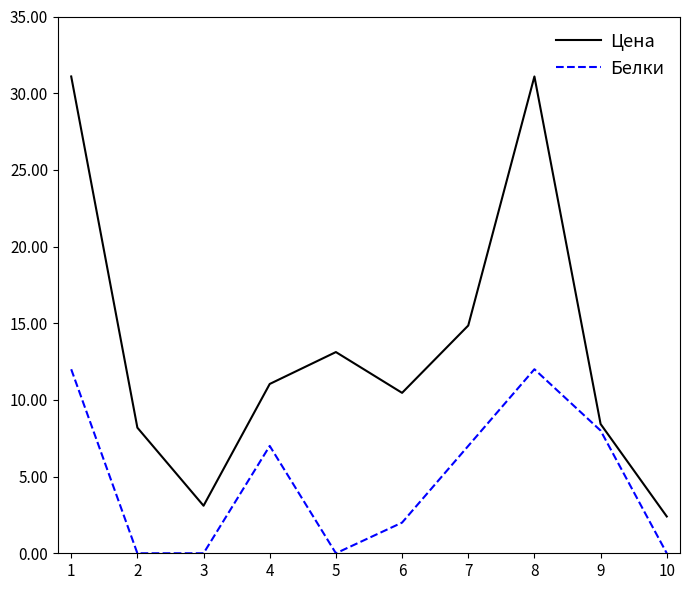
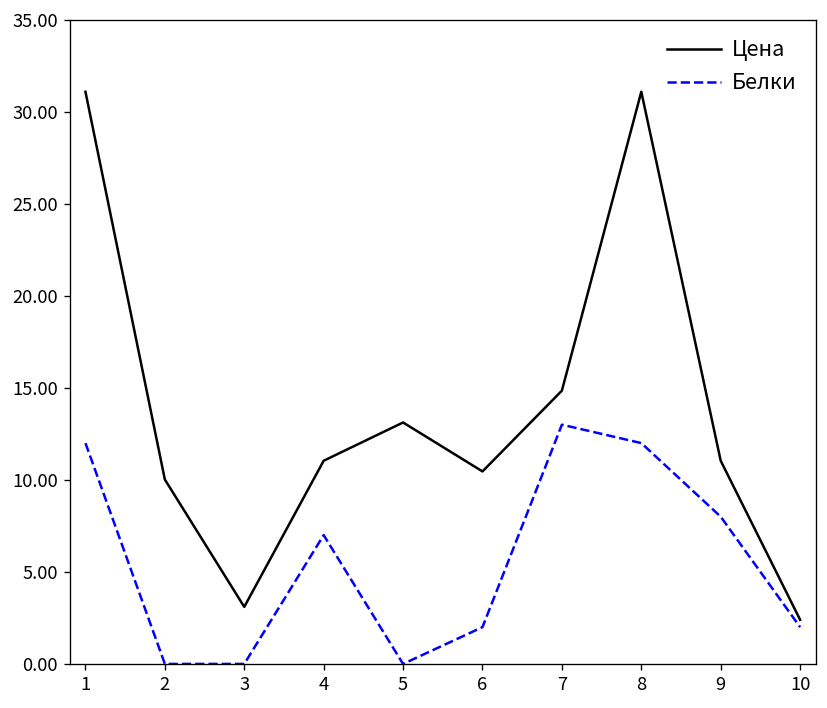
Цена, 2: 8.2 -> 10.0
Белки, 7: 7 -> 13
Цена, 9: 8.4 -> 11.0
Белки, 10: 0 -> 2
